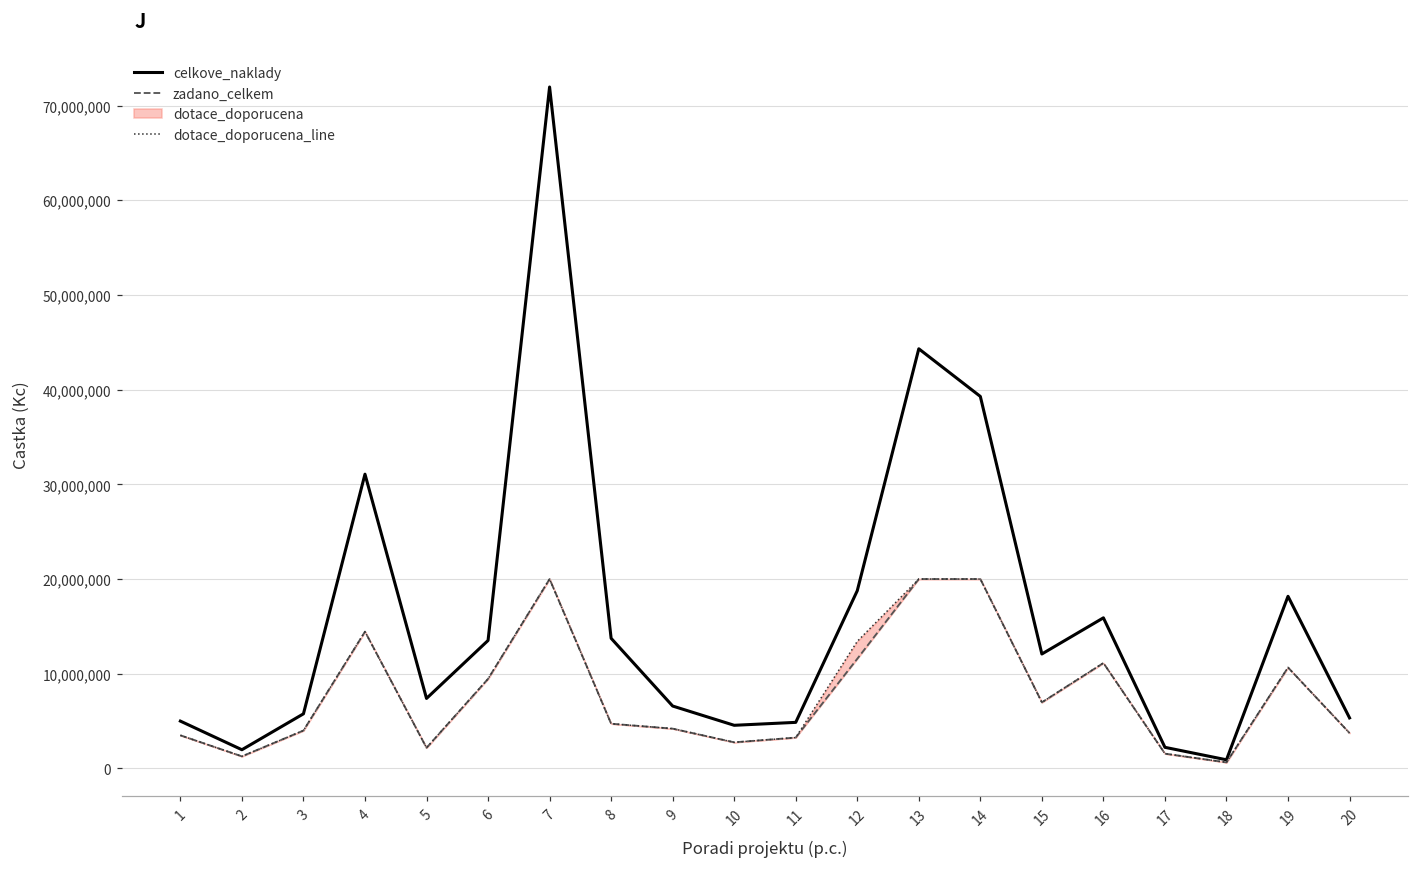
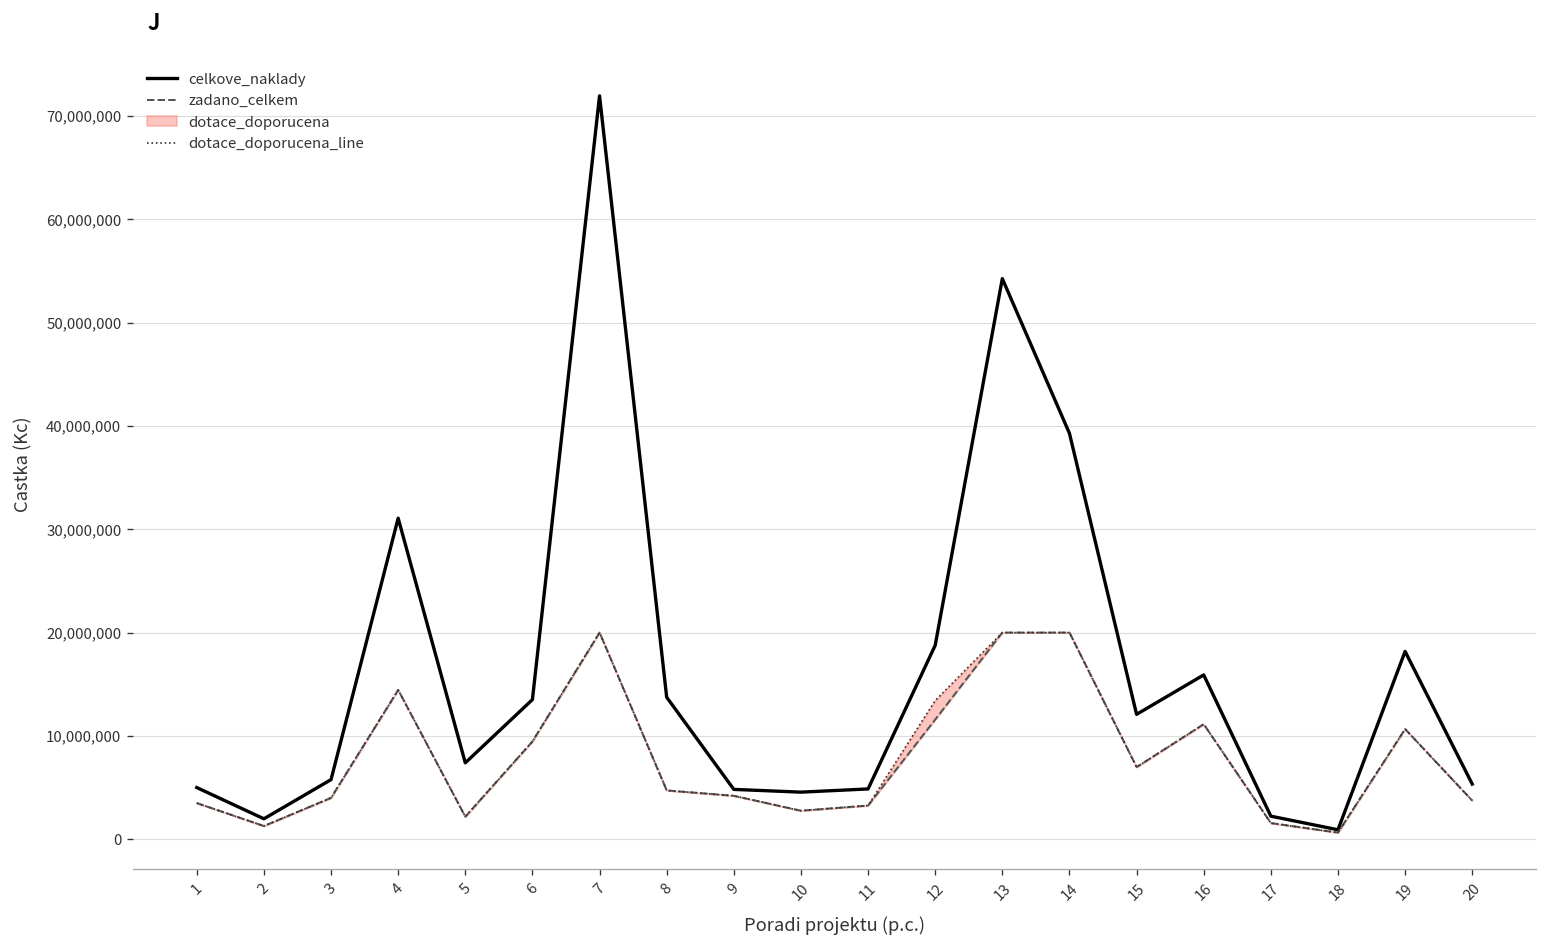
celkove_naklady, 9: 7,000,000 -> 5,000,000
celkove_naklady, 13: 44,000,000 -> 54,000,000
